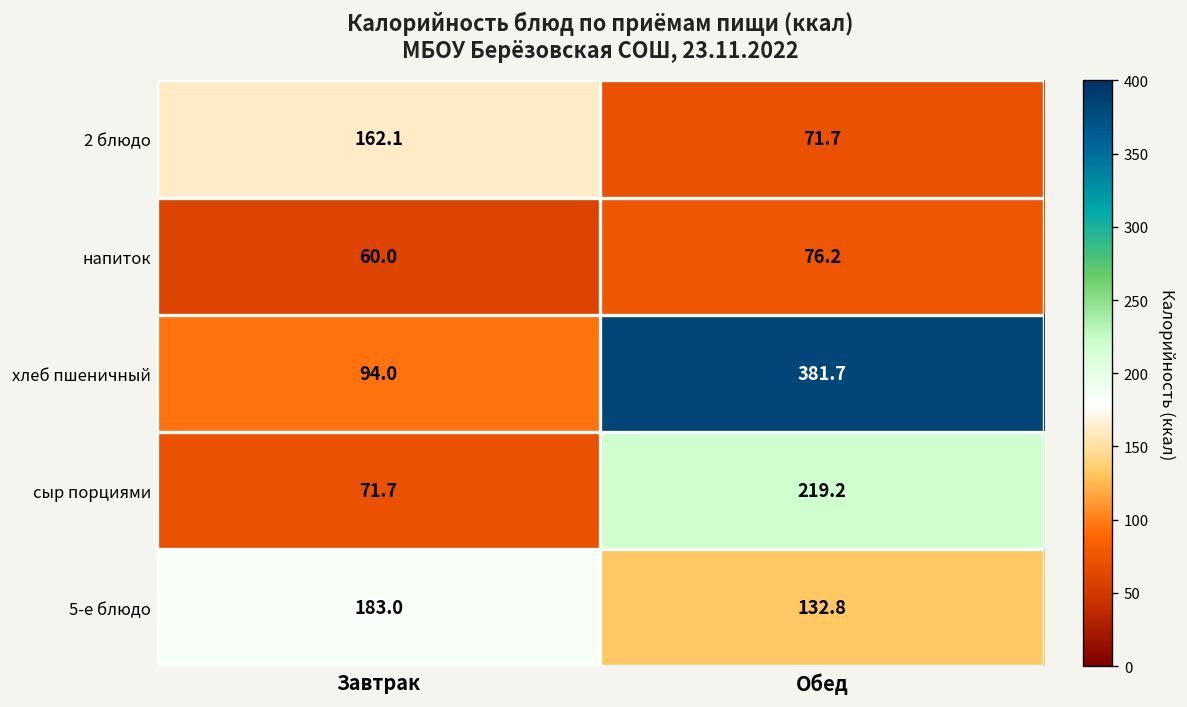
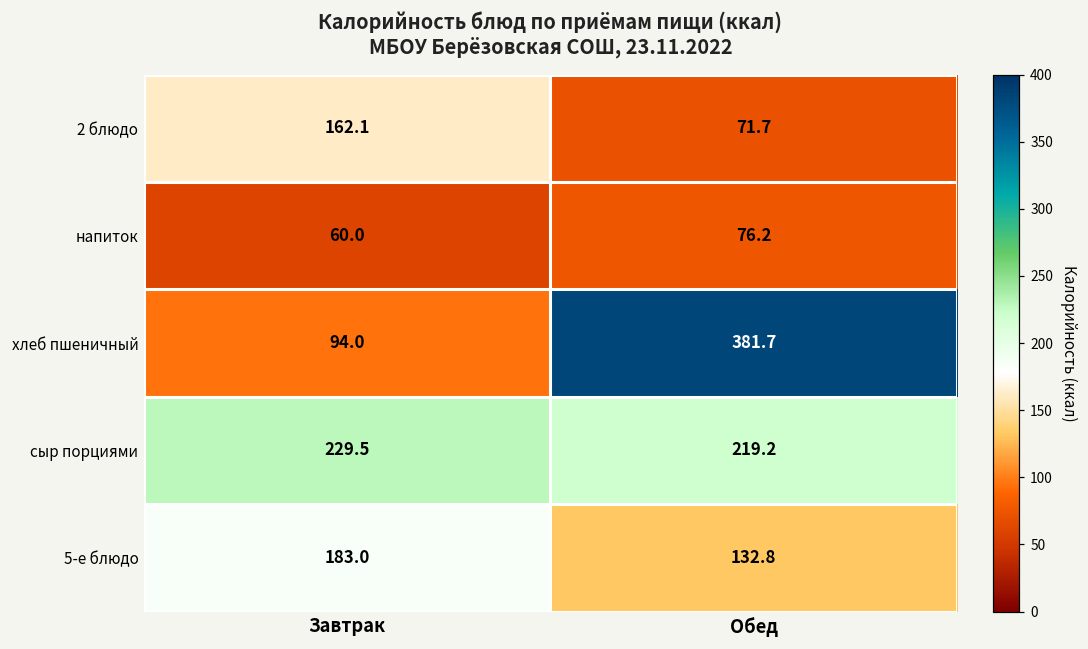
сыр порциями, Завтрак: 71.7 -> 229.5
